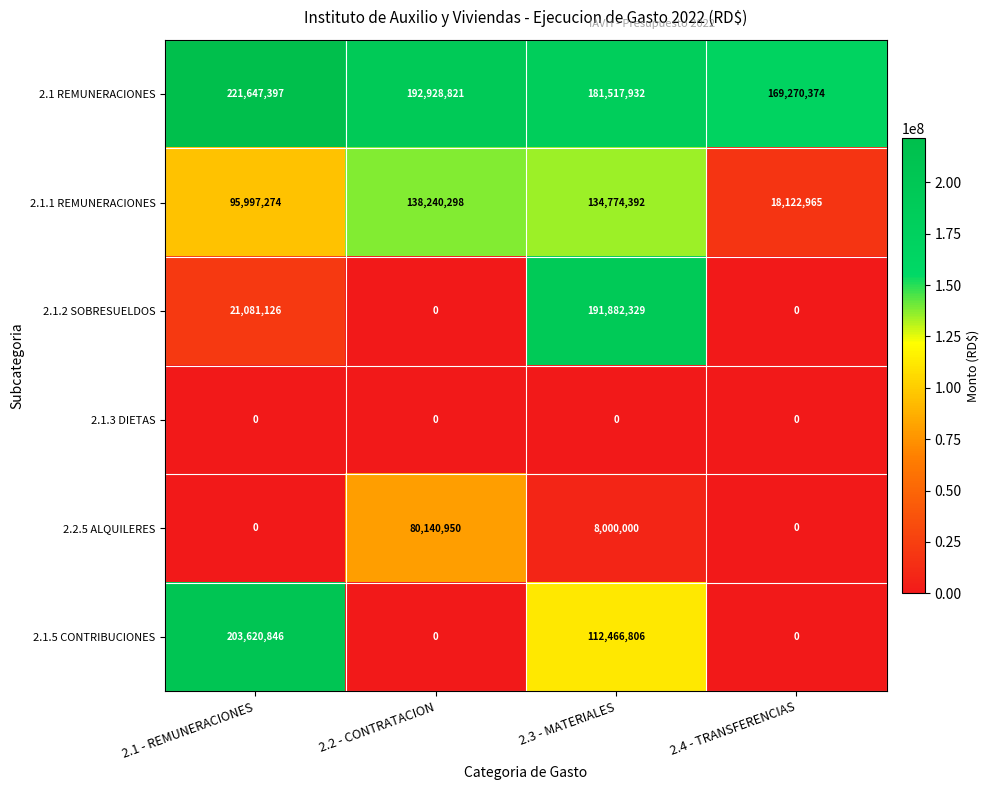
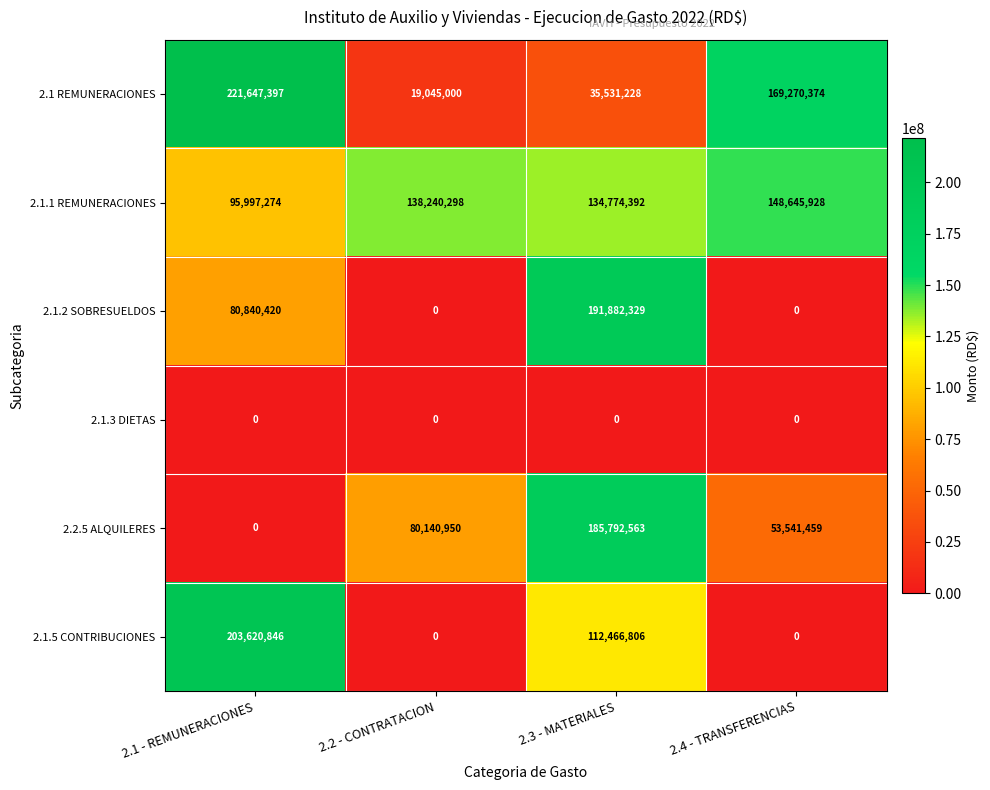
2.1 REMUNERACIONES, 2.2 - CONTRATACION: 192,928,821 -> 19,045,000
2.1 REMUNERACIONES, 2.3 - MATERIALES: 181,517,932 -> 35,531,228
2.1.1 REMUNERACIONES, 2.4 - TRANSFERENCIAS: 18,122,965 -> 148,645,928
2.1.2 SOBRESUELDOS, 2.1 - REMUNERACIONES: 21,081,126 -> 80,840,420
2.2.5 ALQUILERES, 2.3 - MATERIALES: 8,000,000 -> 185,792,563
2.2.5 ALQUILERES, 2.4 - TRANSFERENCIAS: 0 -> 53,541,459
